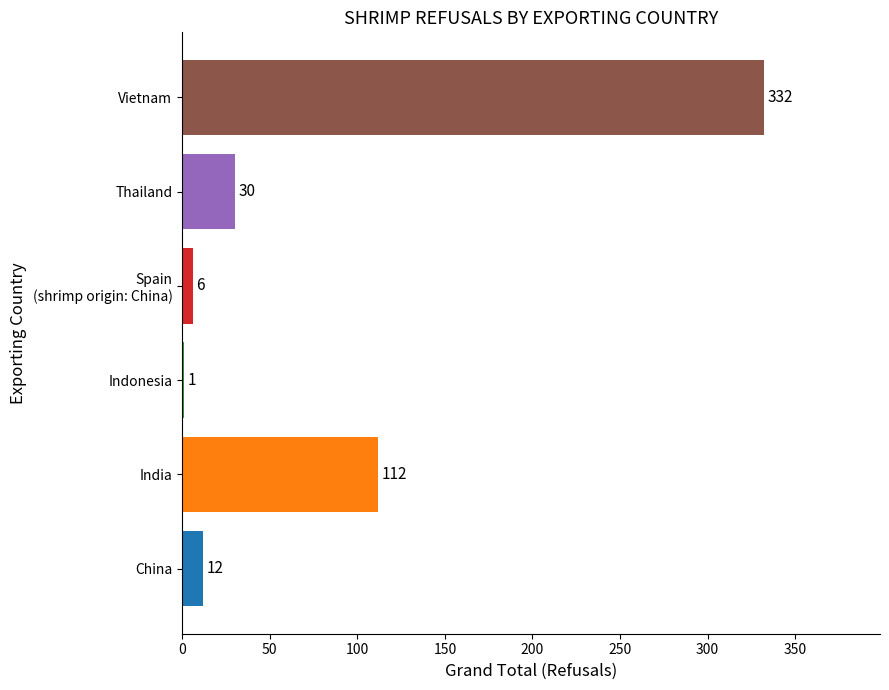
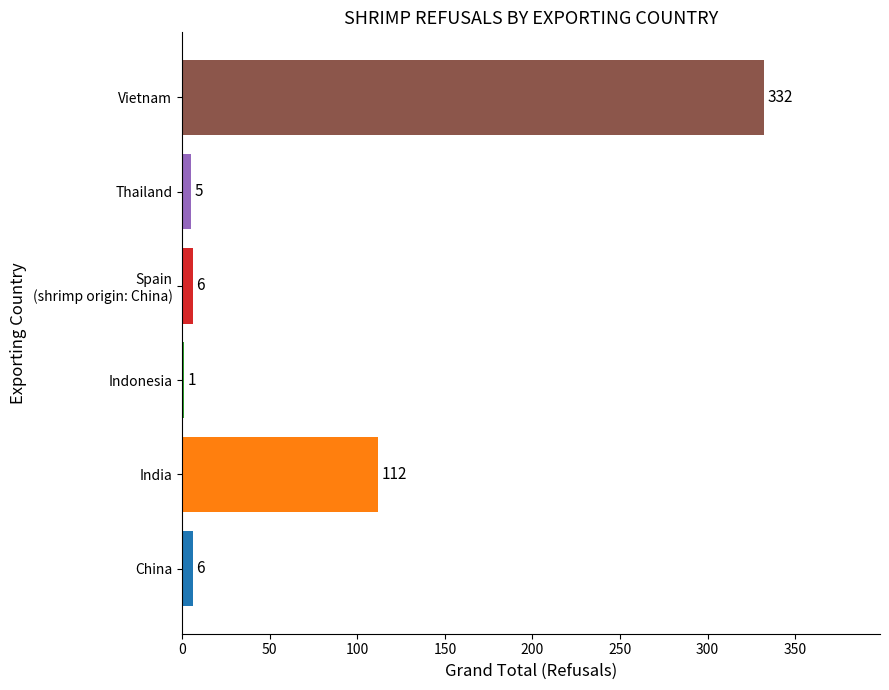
Thailand: 30 -> 5
China: 12 -> 6
